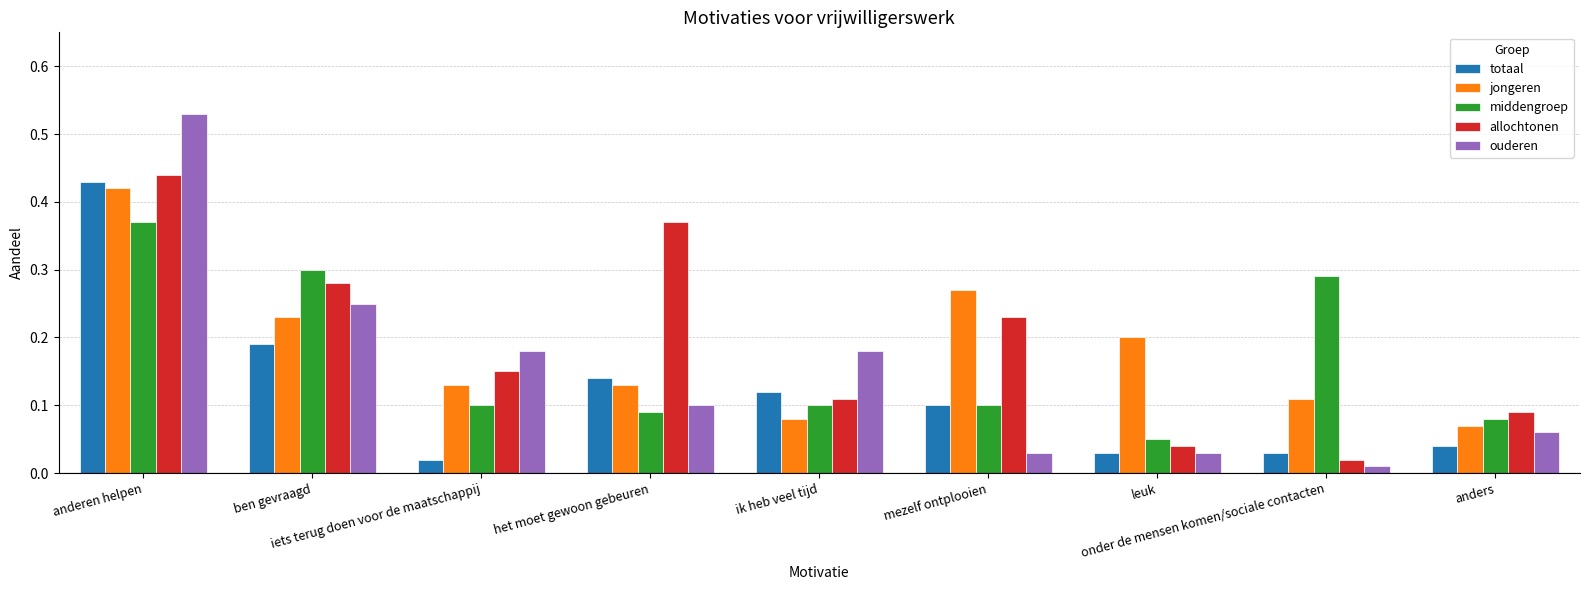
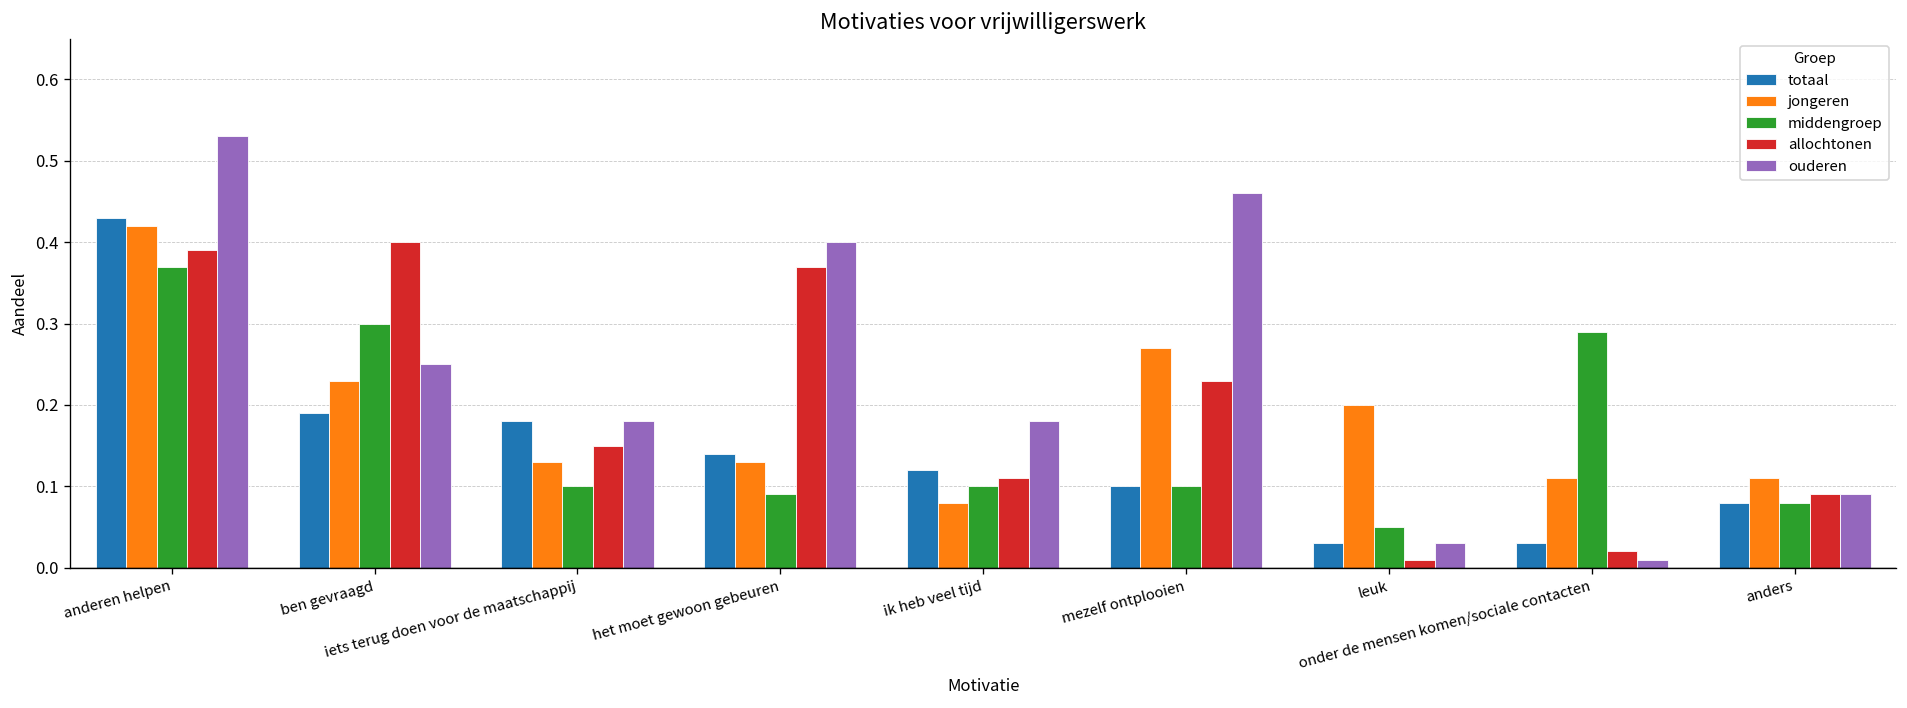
allochtonen, anderen helpen: 0.44 -> 0.39
allochtonen, ben gevraagd: 0.28 -> 0.40
totaal, iets terug doen voor de maatschappij: 0.02 -> 0.18
ouderen, het moet gewoon gebeuren: 0.1 -> 0.4
ouderen, mezelf ontplooien: 0.03 -> 0.46
allochtonen, leuk: 0.04 -> 0.01
totaal, anders: 0.04 -> 0.08
jongeren, anders: 0.07 -> 0.11
ouderen, anders: 0.06 -> 0.09
